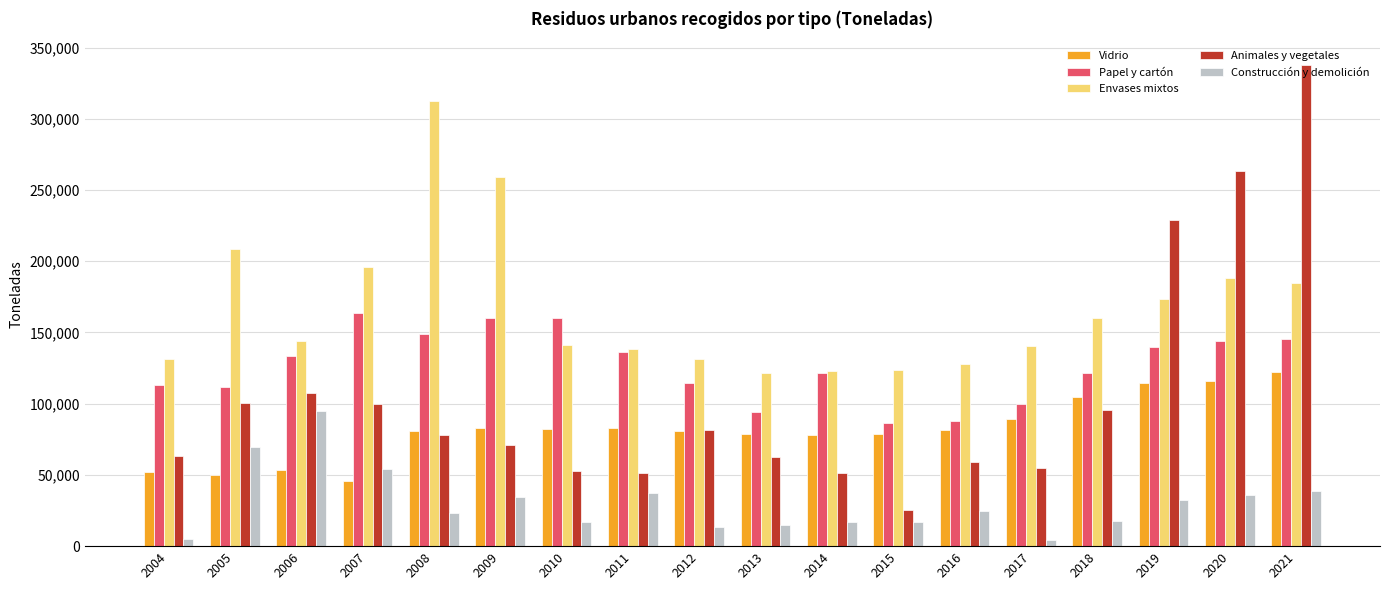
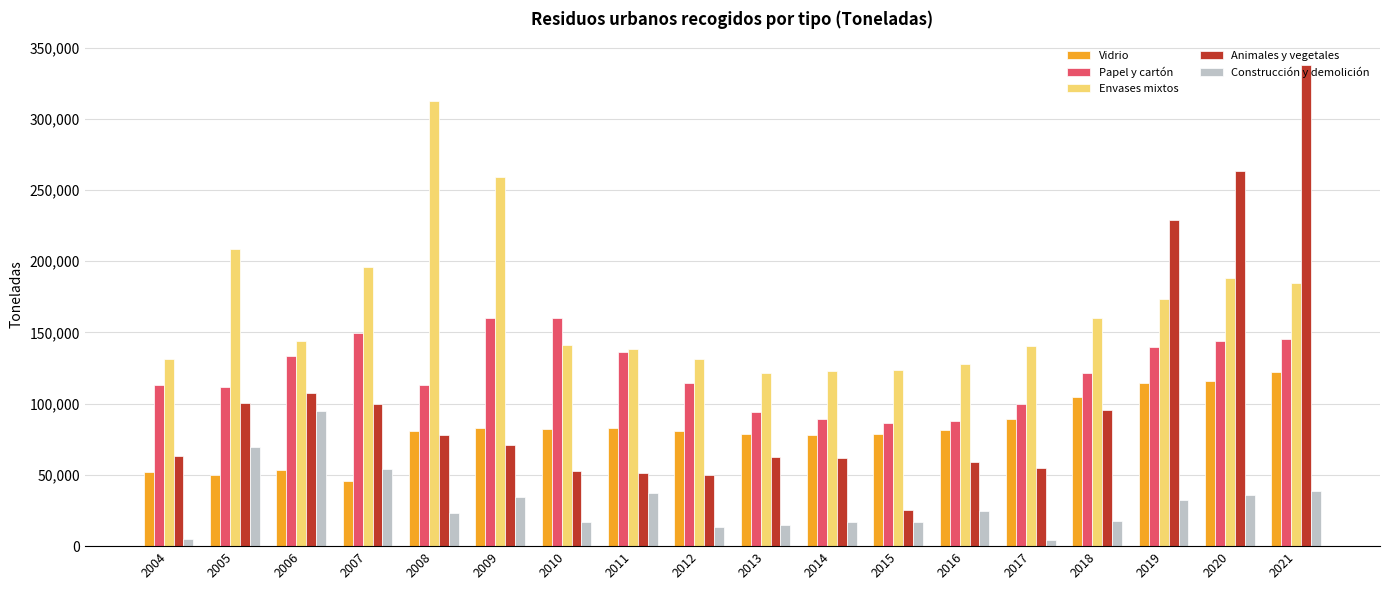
Papel y cartón, 2007: 164,000 -> 150,000
Papel y cartón, 2008: 149,000 -> 113,000
Animales y vegetales, 2012: 81,000 -> 50,000
Papel y cartón, 2014: 121,000 -> 89,000
Animales y vegetales, 2014: 51,000 -> 62,000
